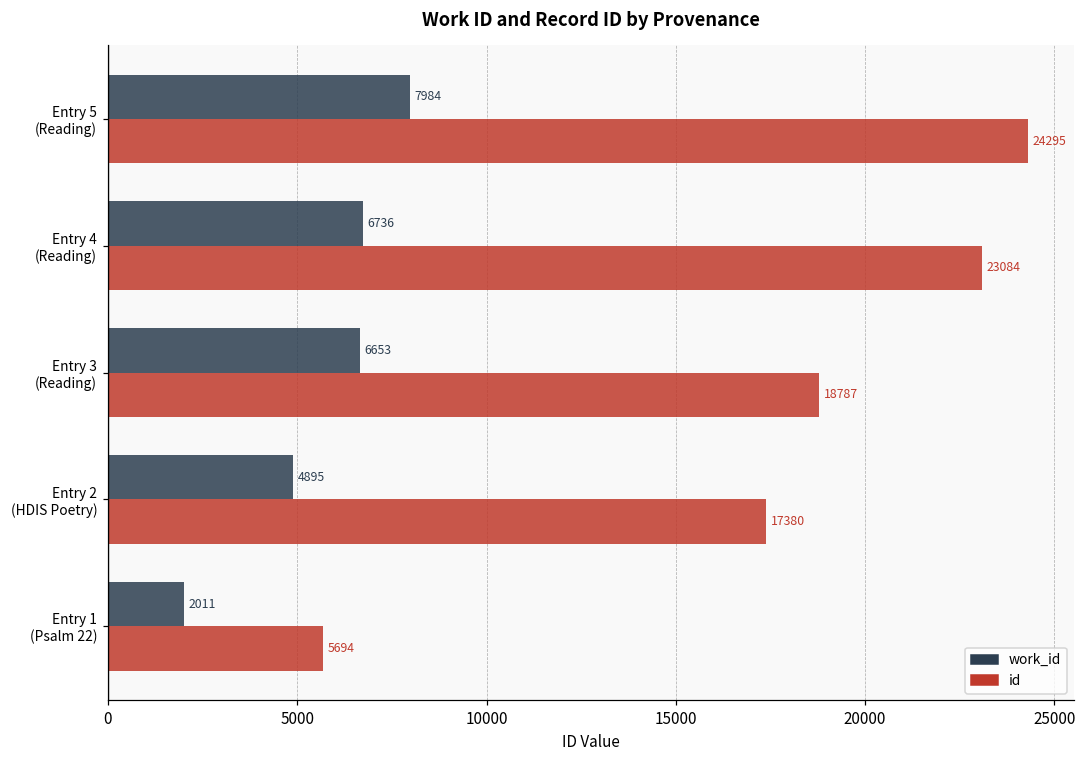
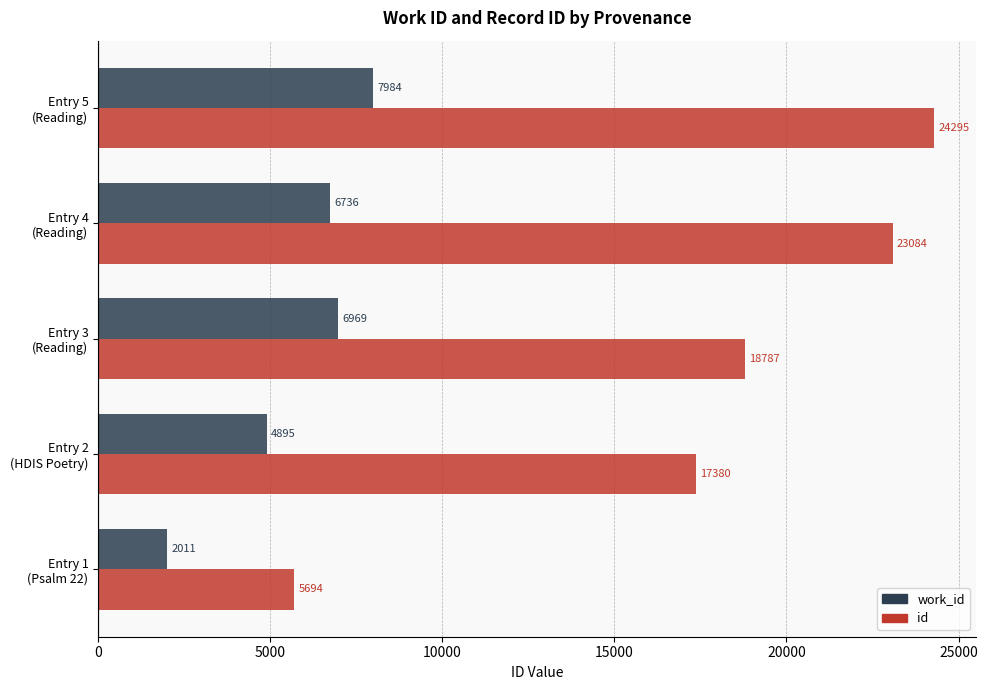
work_id, Entry 3 (Reading): 6653 -> 6969
